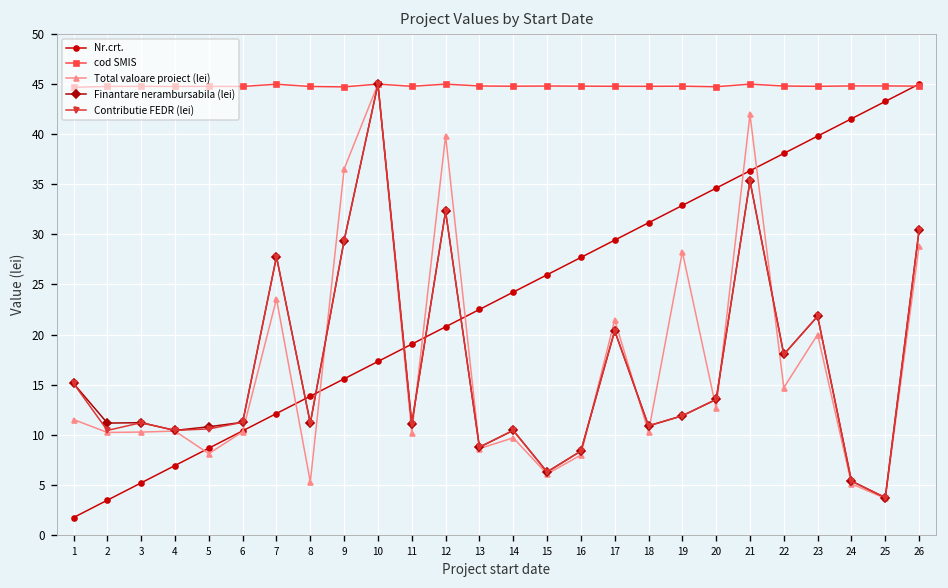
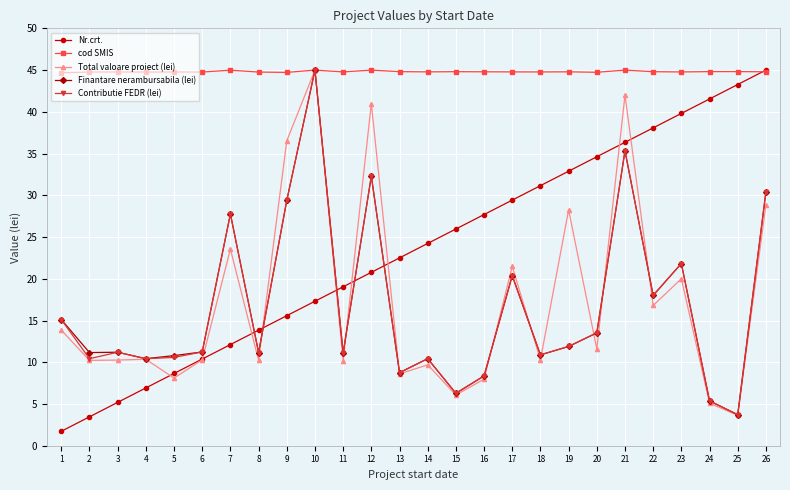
Total valoare proiect (lei), 1: 12 -> 14
Total valoare proiect (lei), 8: 5 -> 10
Total valoare proiect (lei), 12: 40 -> 41
Total valoare proiect (lei), 20: 13 -> 12
Total valoare proiect (lei), 22: 15 -> 17
